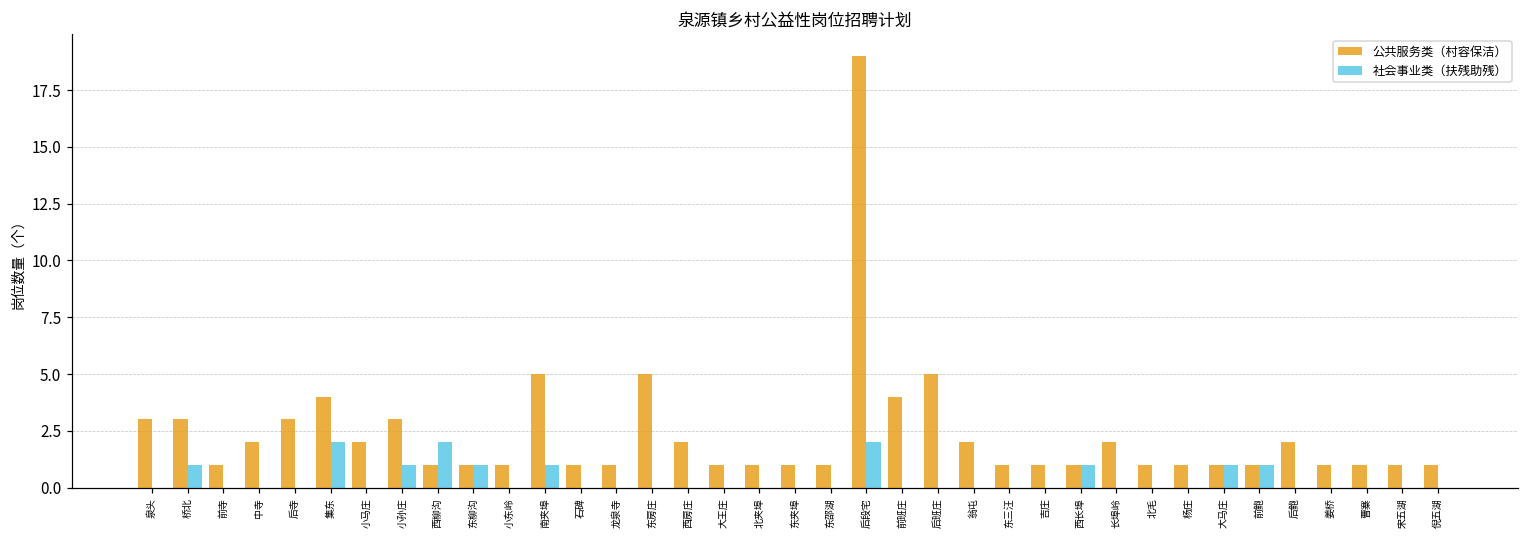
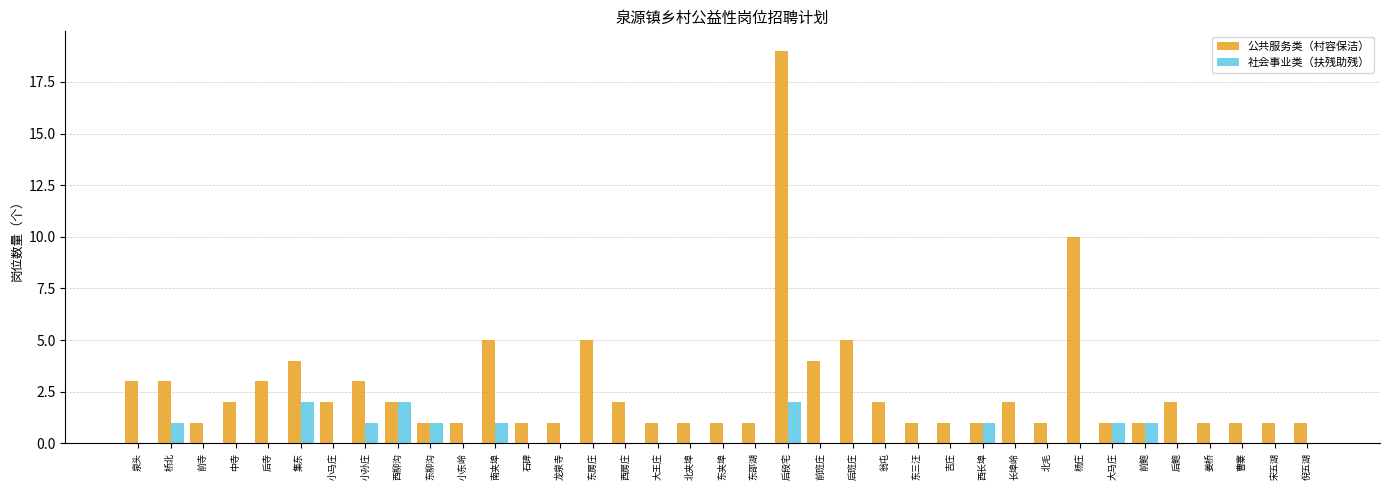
公共服务类（村容保洁）, 西柳沟: 1 -> 2
公共服务类（村容保洁）, 杨庄: 1 -> 10
